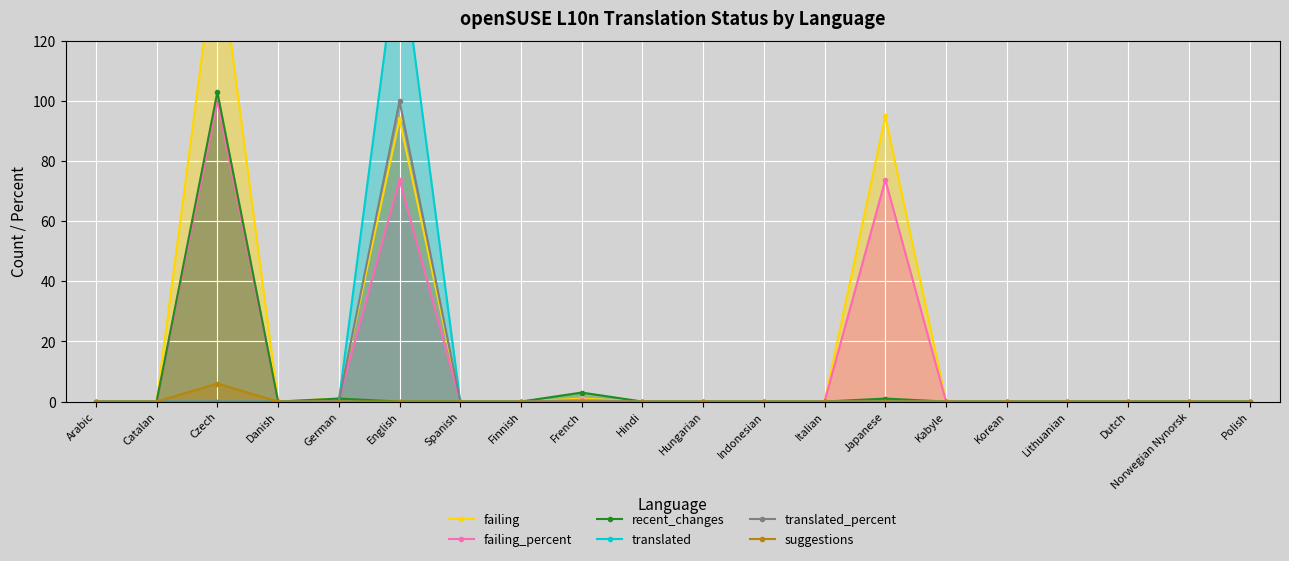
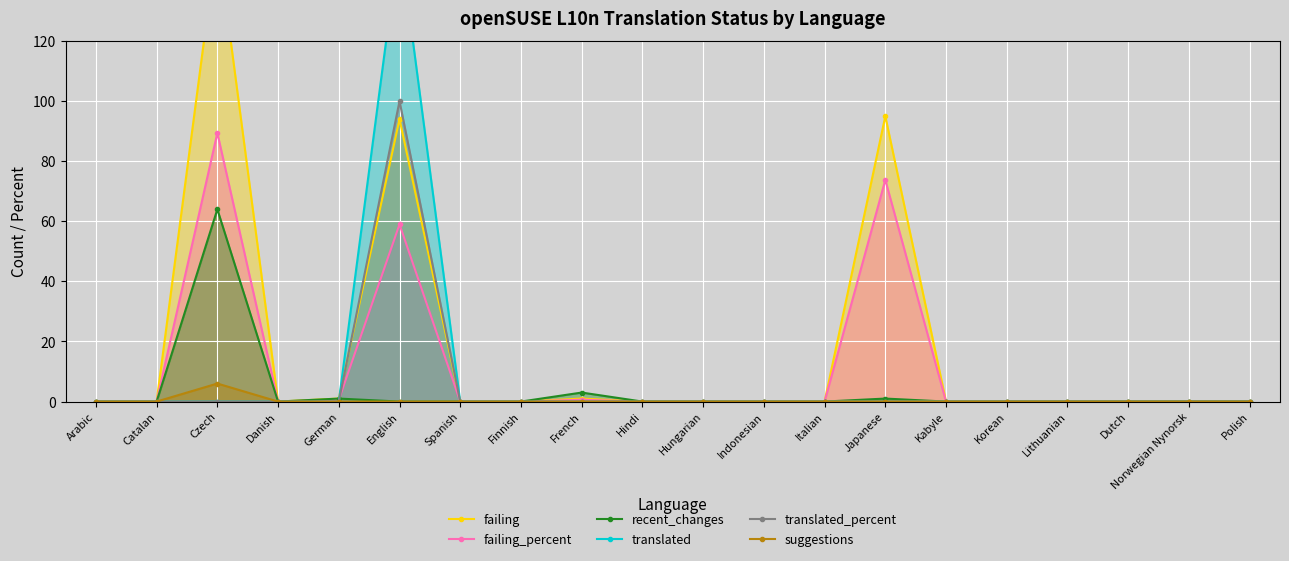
failing_percent, Czech: 100 -> 89
recent_changes, Czech: 103 -> 64
failing_percent, English: 74 -> 59
